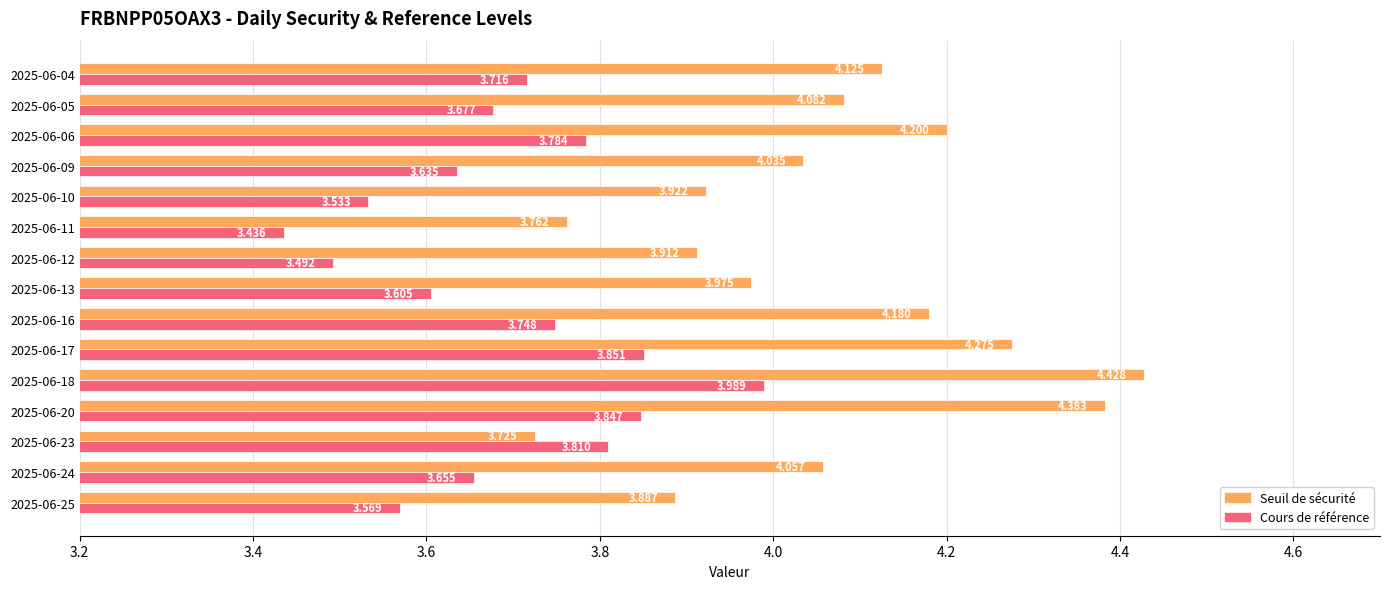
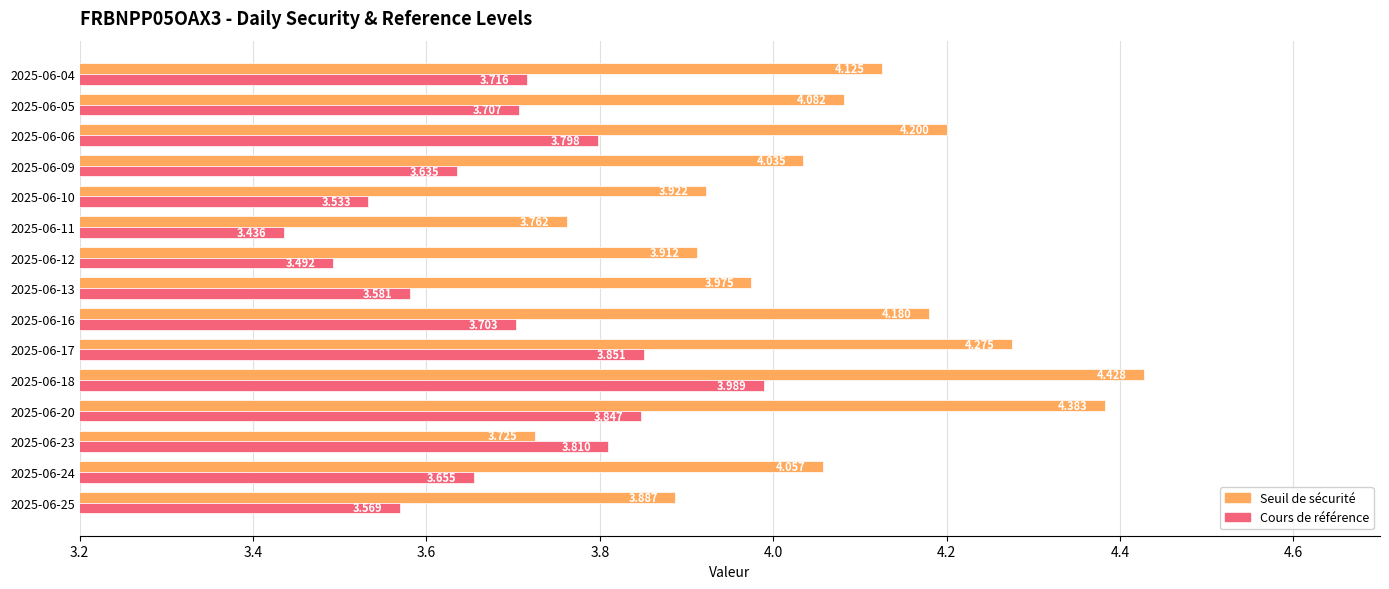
Cours de référence, 2025-06-05: 3.677 -> 3.707
Cours de référence, 2025-06-06: 3.784 -> 3.798
Cours de référence, 2025-06-13: 3.605 -> 3.581
Cours de référence, 2025-06-16: 3.748 -> 3.703
